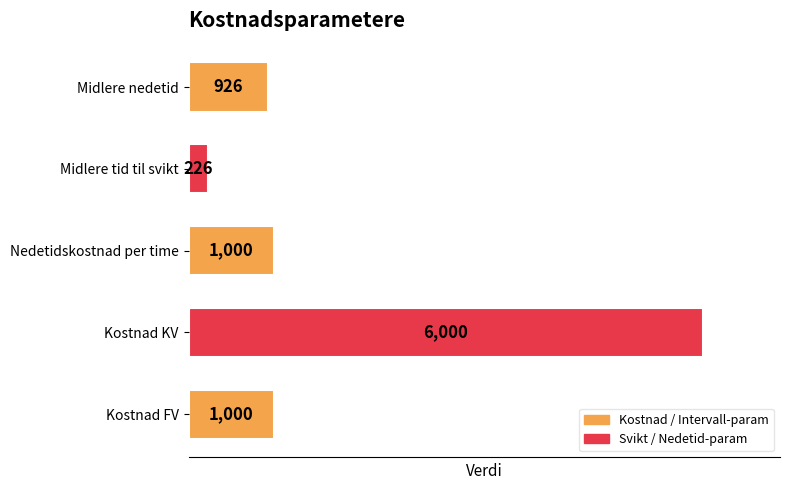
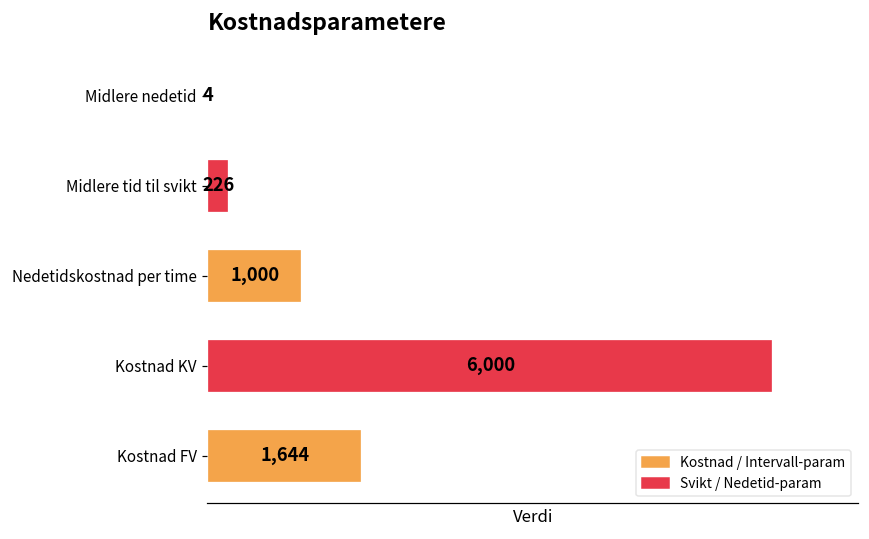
Midlere nedetid: 926 -> 4
Kostnad FV: 1,000 -> 1,644
